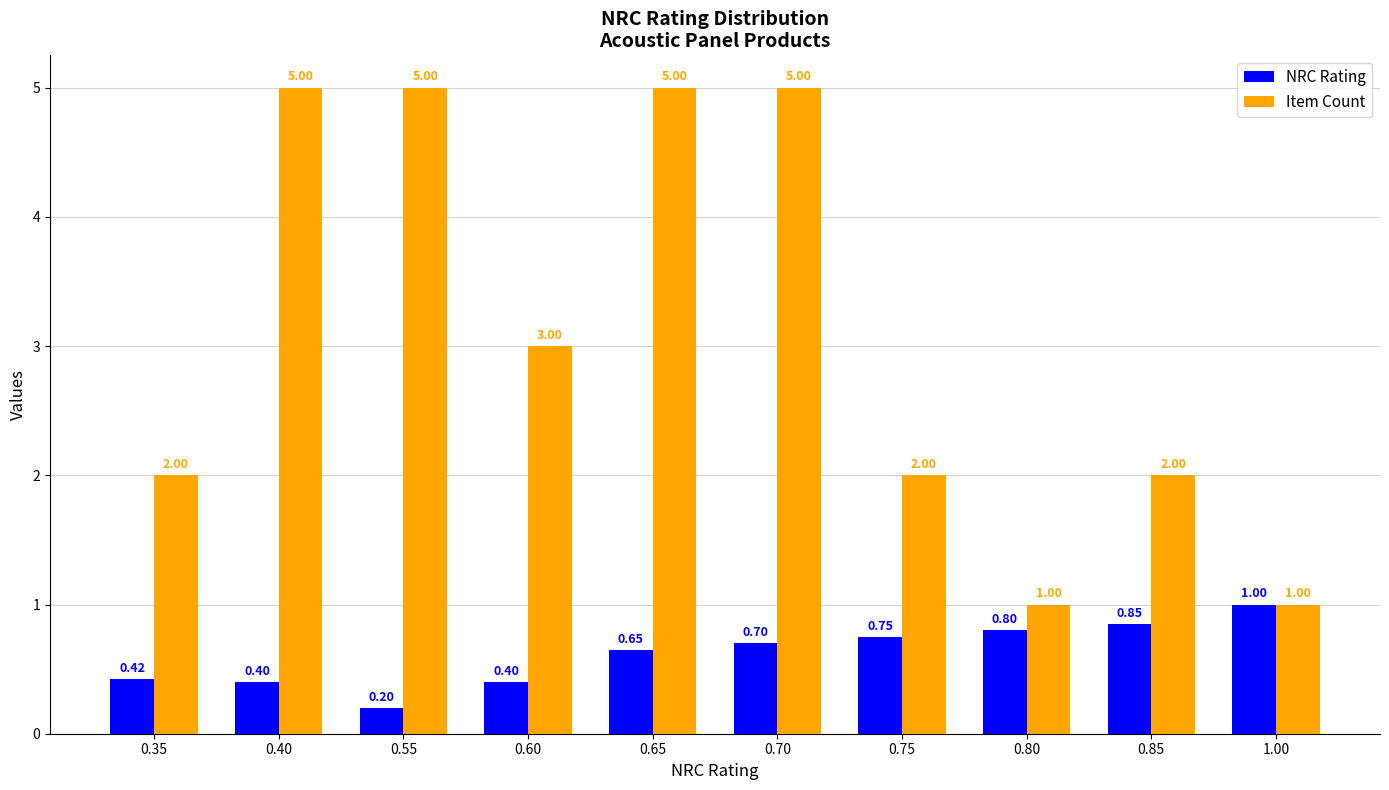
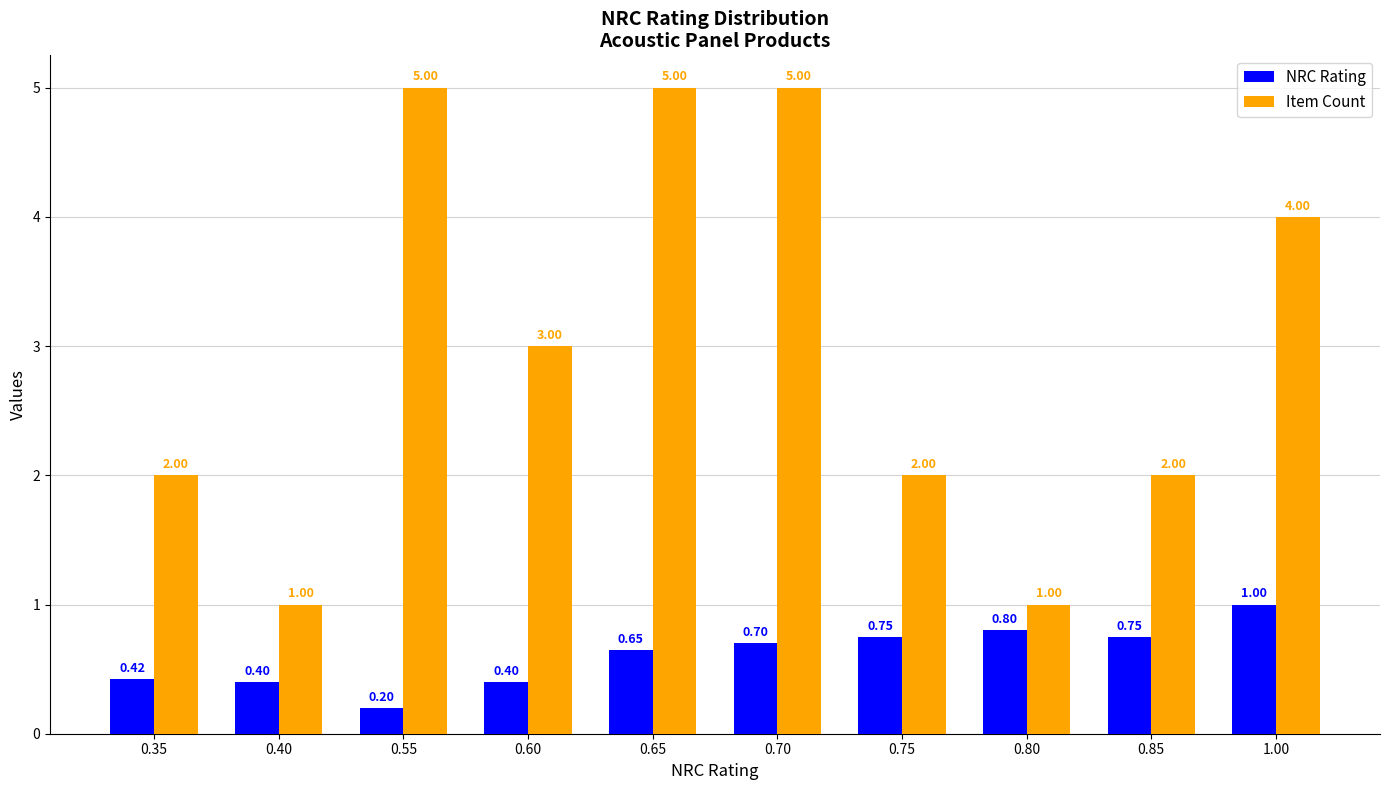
Item Count, 0.40: 5.00 -> 1.00
NRC Rating, 0.85: 0.85 -> 0.75
Item Count, 1.00: 1.00 -> 4.00
